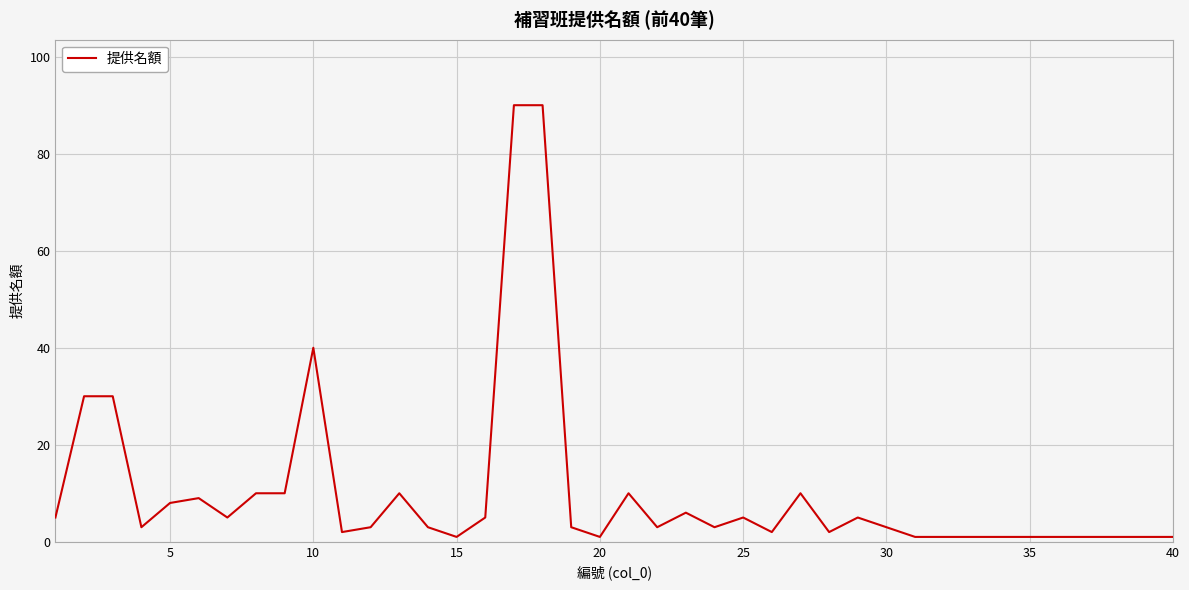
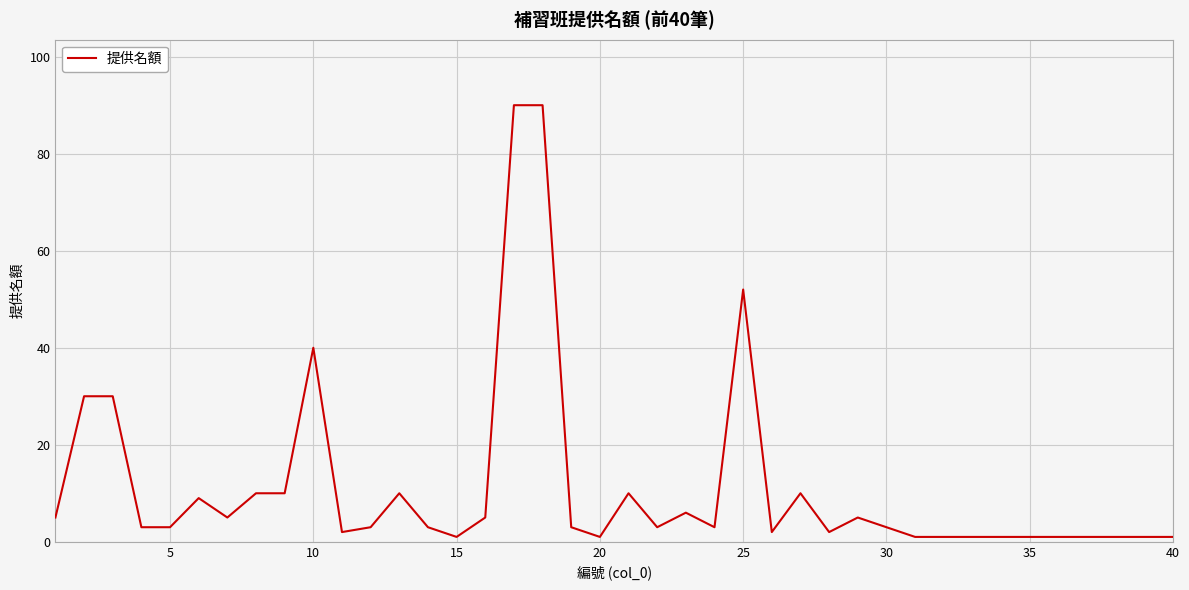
5: 8 -> 3
25: 5 -> 52
